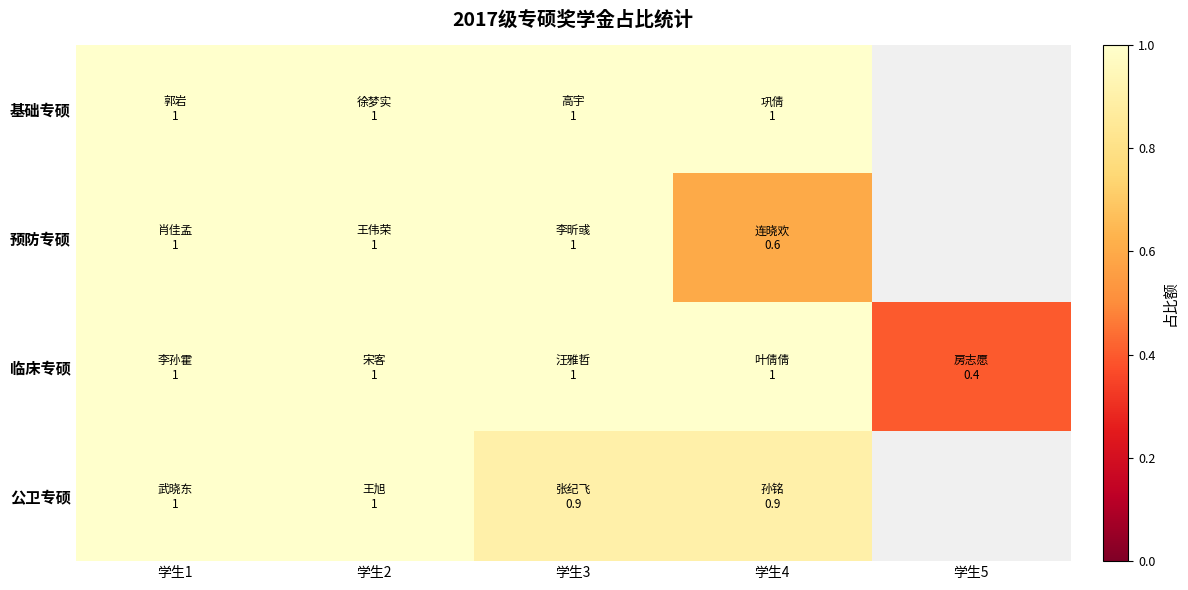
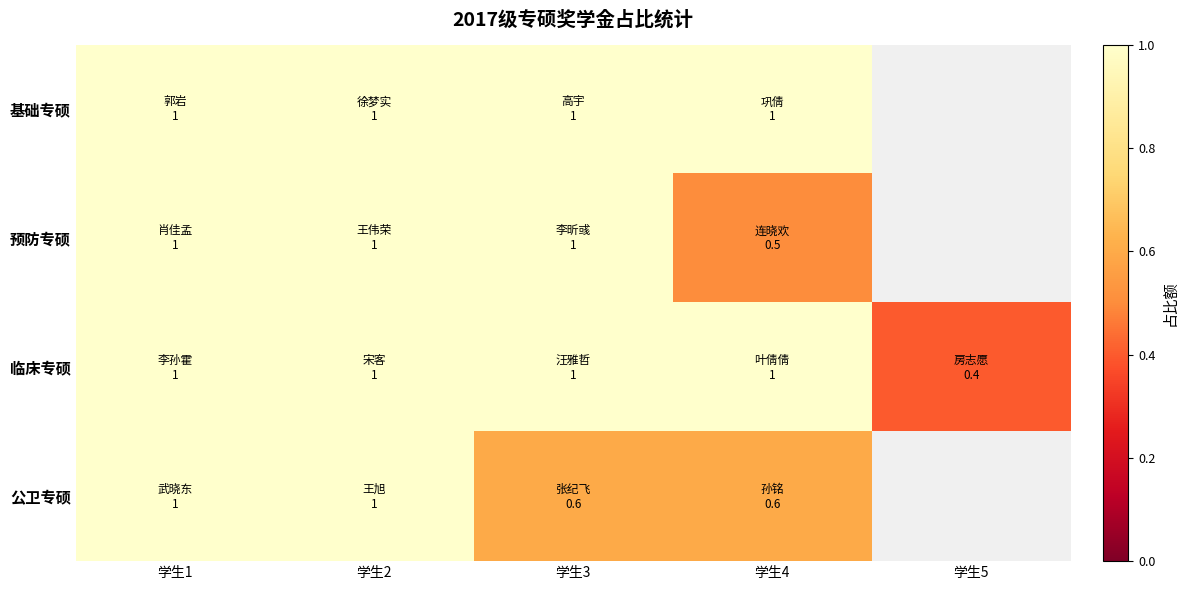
预防专硕, 学生4: 0.6 -> 0.5
公卫专硕, 学生3: 0.9 -> 0.6
公卫专硕, 学生4: 0.9 -> 0.6
